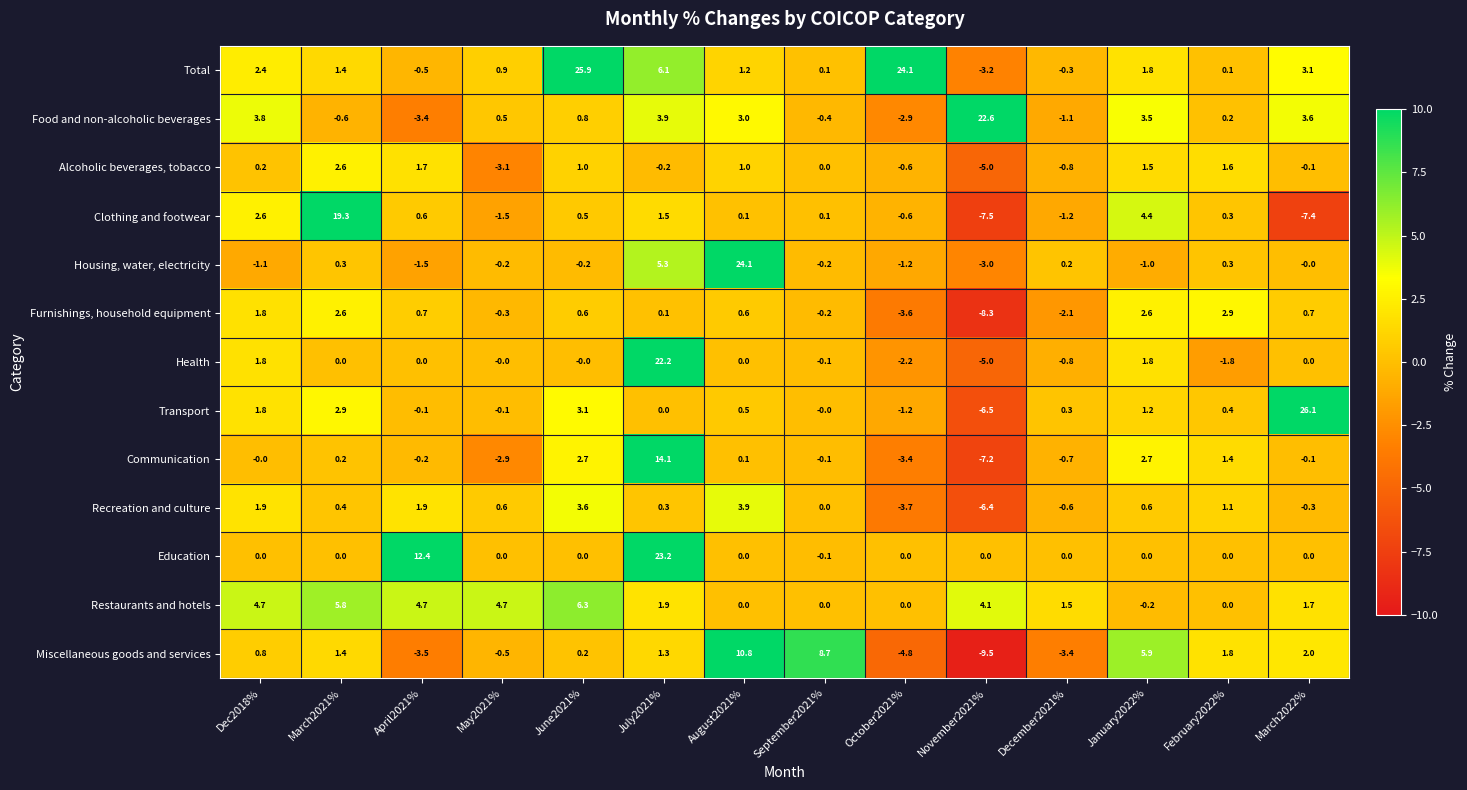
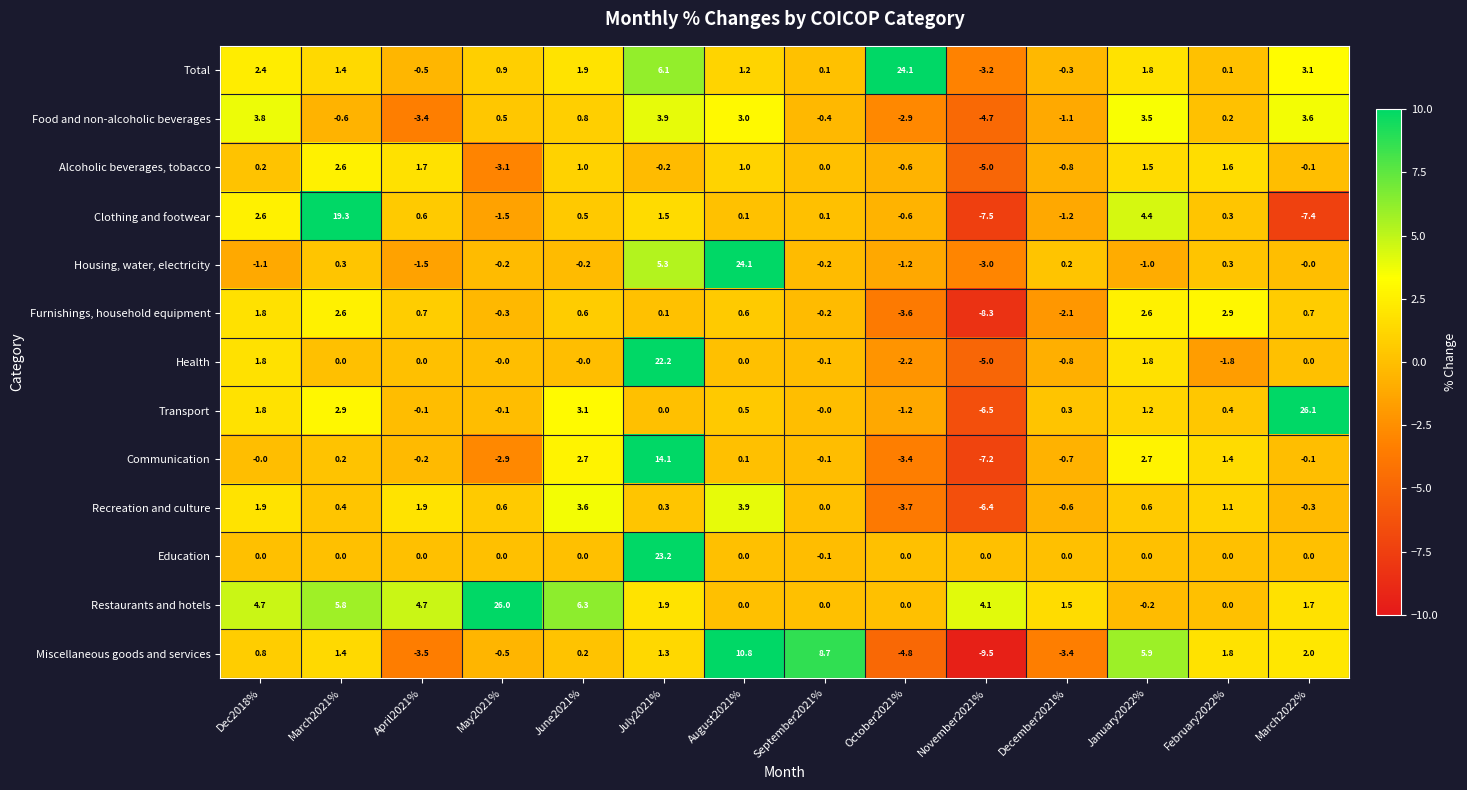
Total, June2021%: 25.9 -> 1.9
Food and non-alcoholic beverages, November2021%: 22.6 -> -4.7
Education, April2021%: 12.4 -> 0.0
Restaurants and hotels, May2021%: 4.7 -> 26.0
